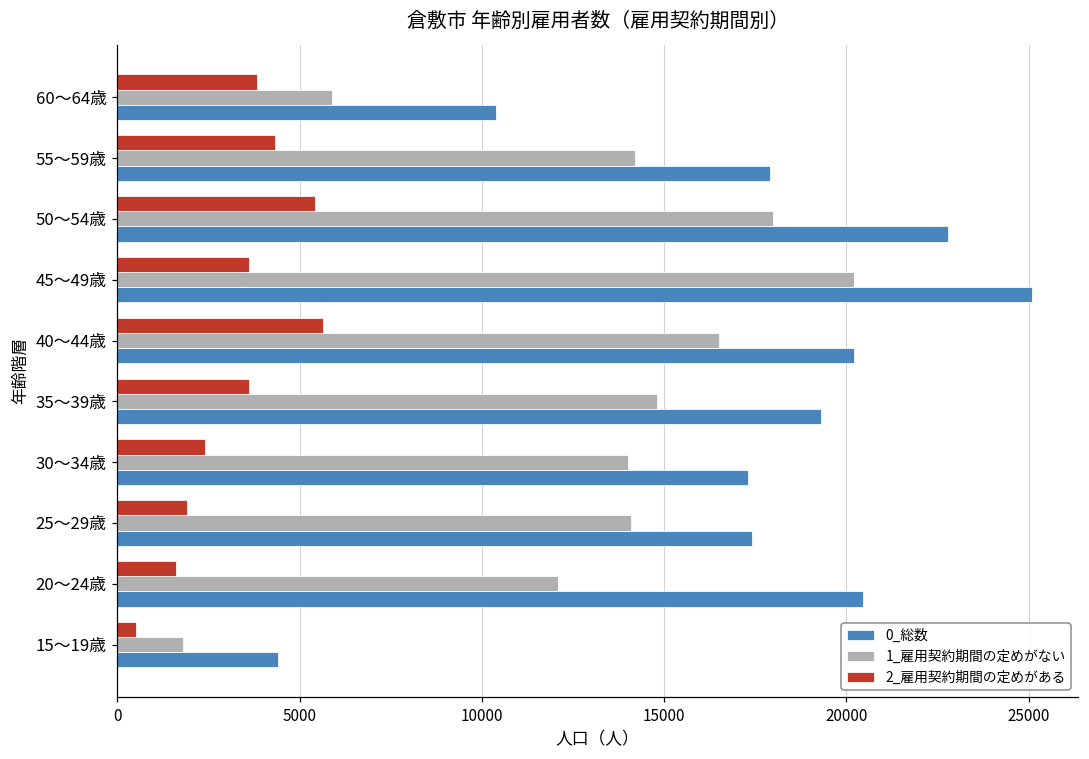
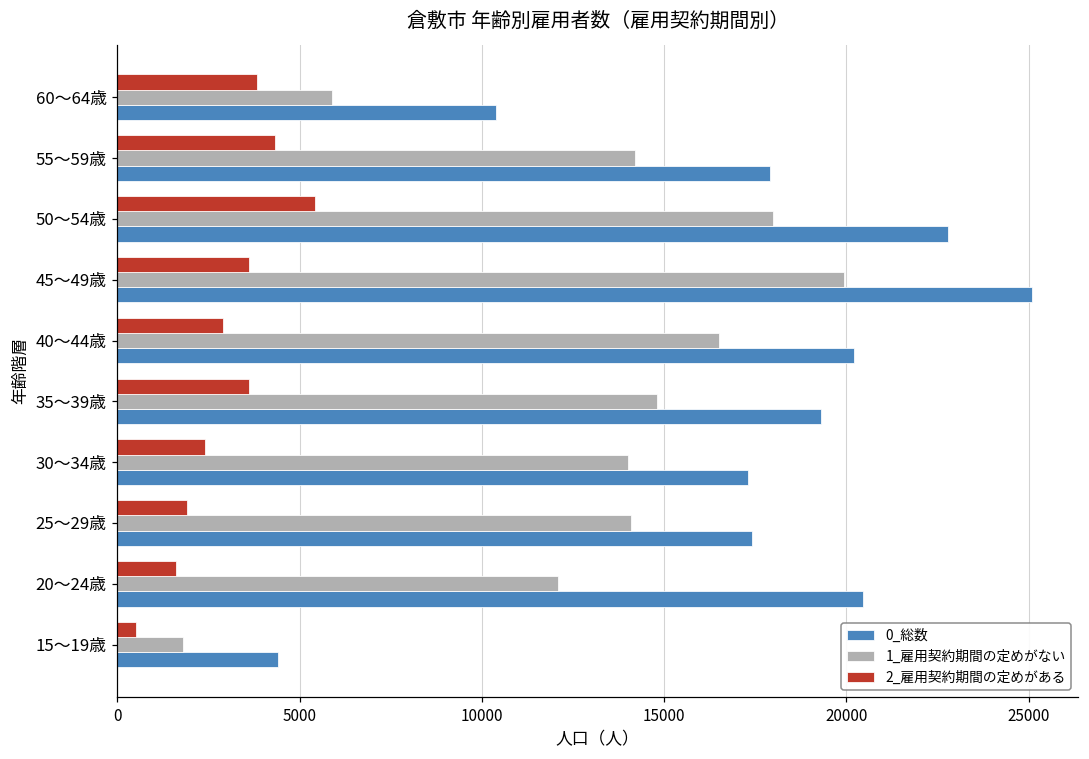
1_雇用契約期間の定めがない, 45～49歳: 20200 -> 19900
2_雇用契約期間の定めがある, 40～44歳: 5600 -> 2900
